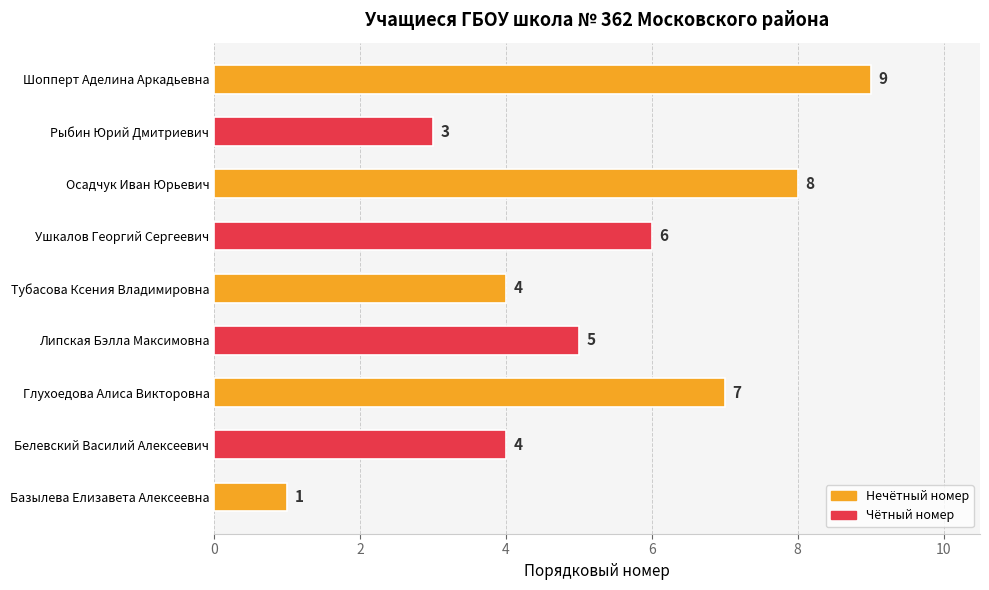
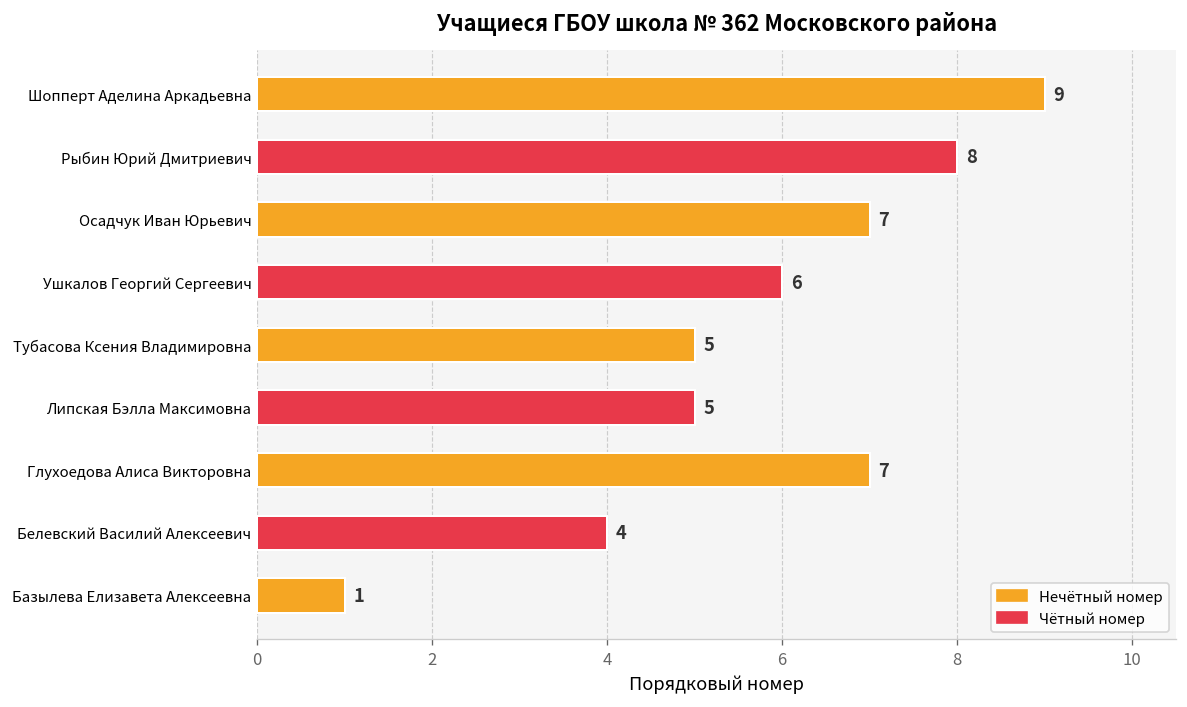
Рыбин Юрий Дмитриевич: 3 -> 8
Осадчук Иван Юрьевич: 8 -> 7
Тубасова Ксения Владимировна: 4 -> 5
